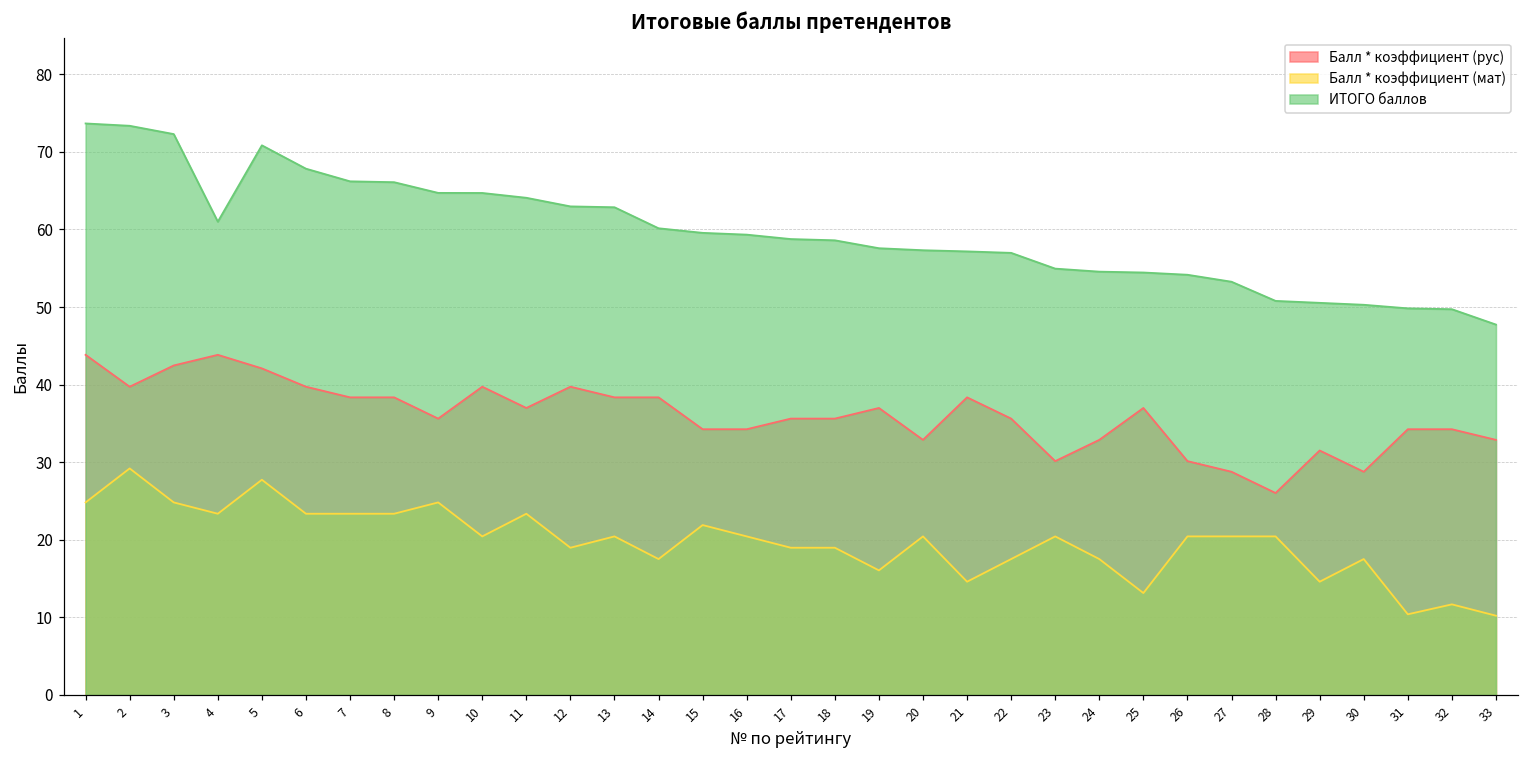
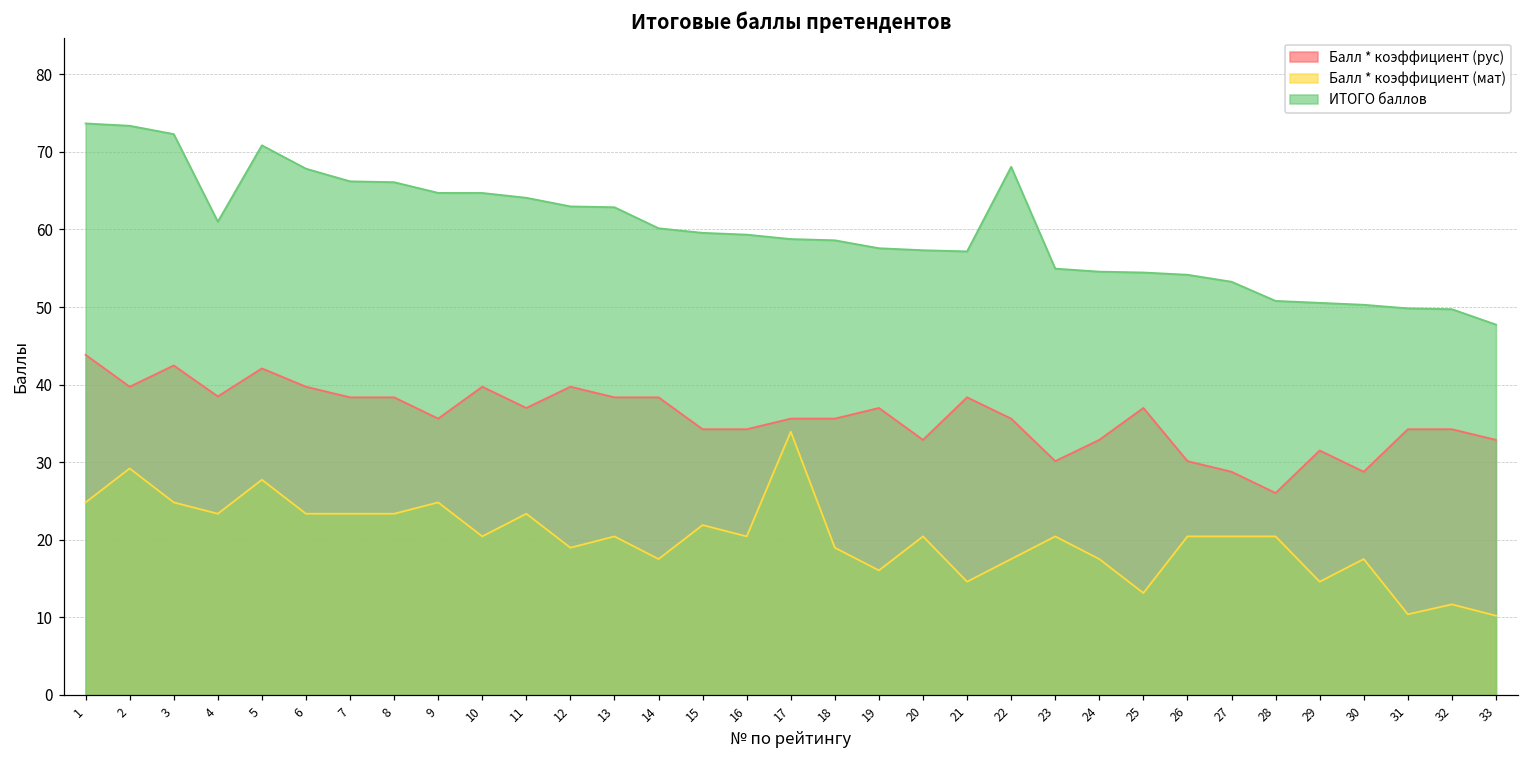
Балл * коэффициент (рус), 4: 44 -> 38
Балл * коэффициент (мат), 17: 19 -> 34
ИТОГО баллов, 22: 57 -> 68
